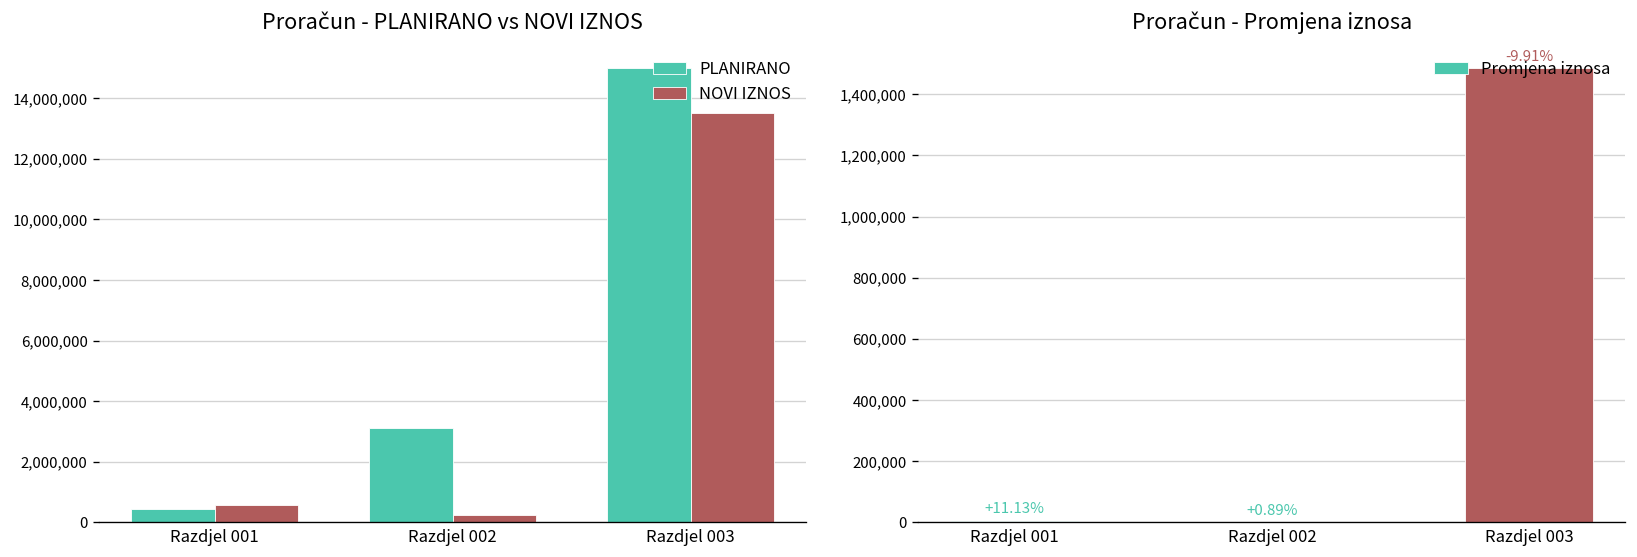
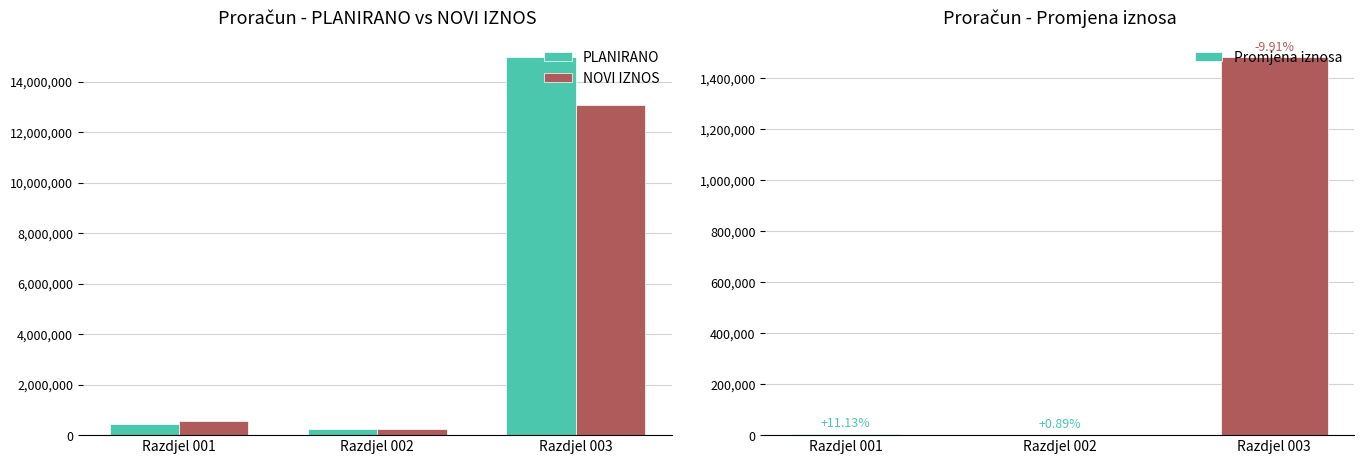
Proračun - PLANIRANO vs NOVI IZNOS, PLANIRANO, Razdjel 002: 3,100,000 -> 200,000
Proračun - PLANIRANO vs NOVI IZNOS, NOVI IZNOS, Razdjel 003: 13,500,000 -> 13,100,000
